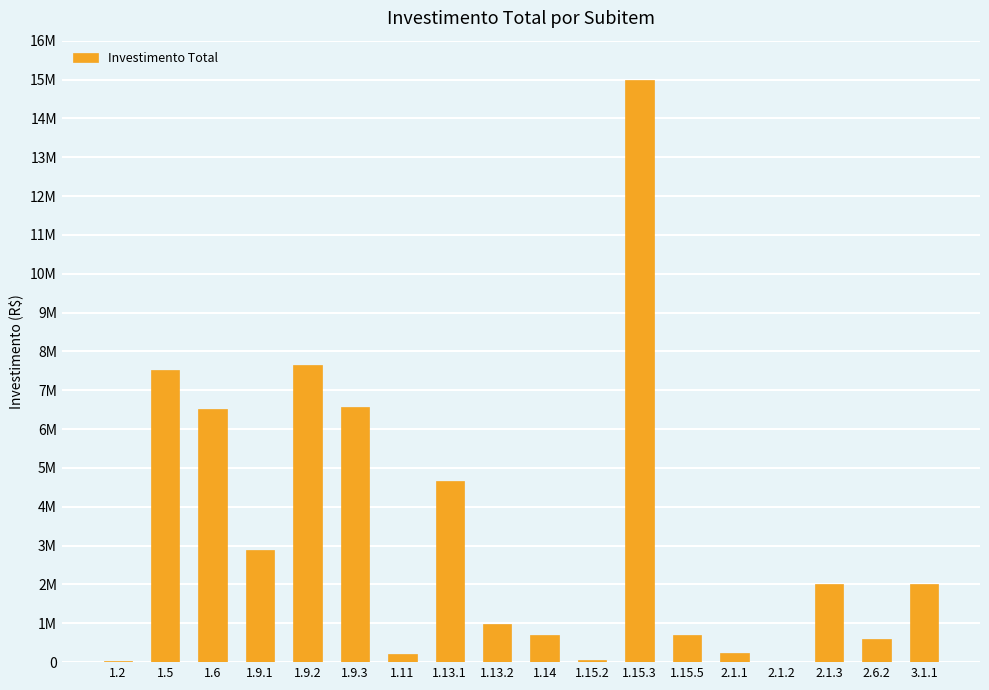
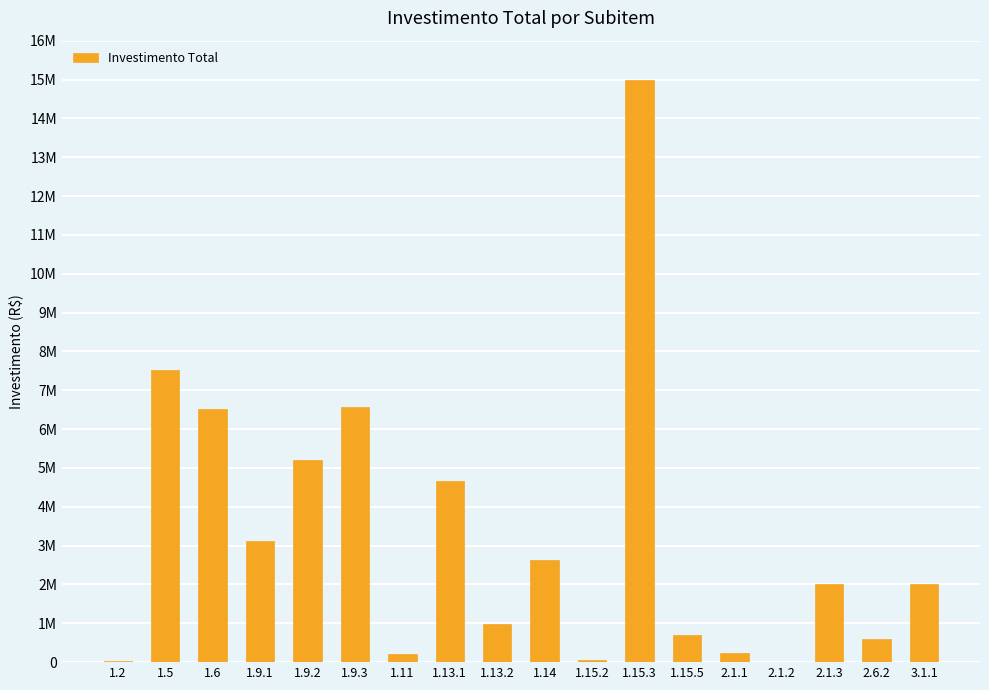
1.9.1: 2900000 -> 3100000
1.9.2: 7700000 -> 5200000
1.14: 700000 -> 2600000
